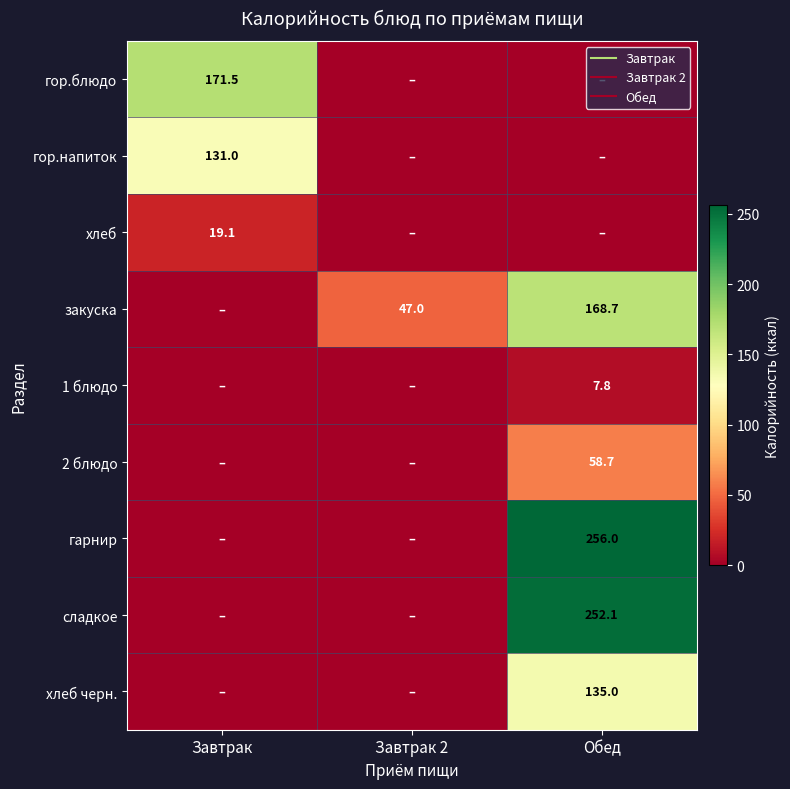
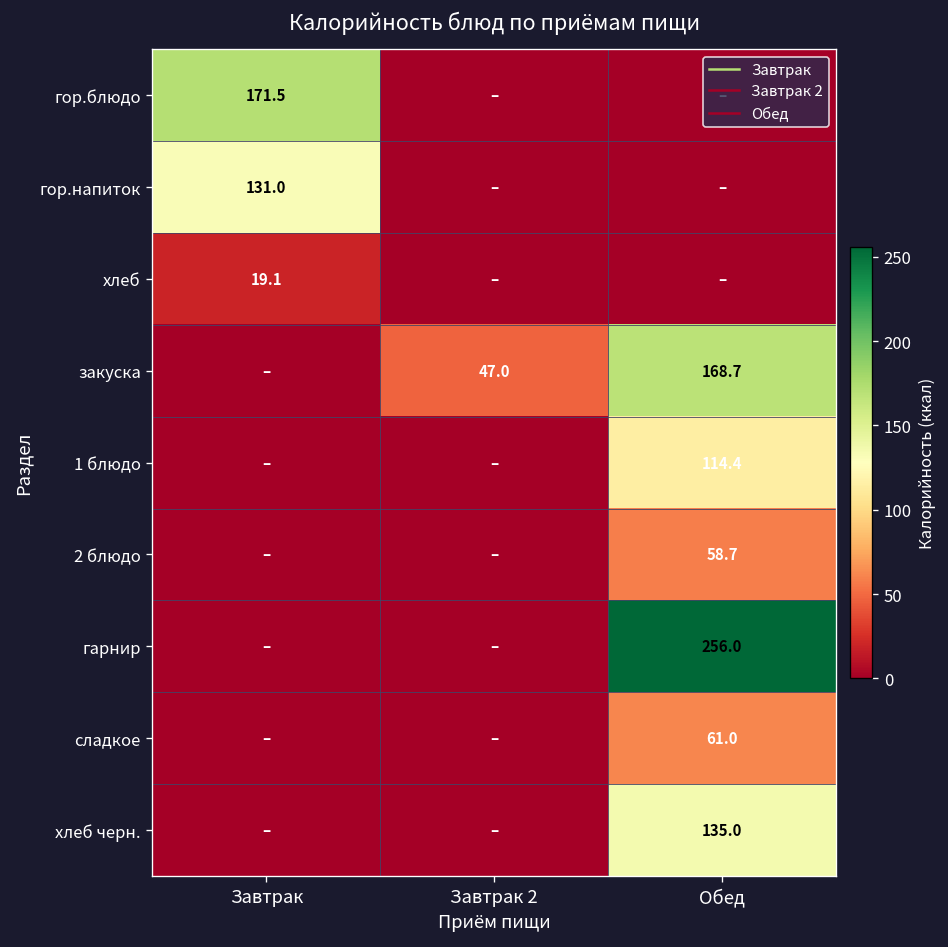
1 блюдо, Обед: 7.8 -> 114.4
сладкое, Обед: 252.1 -> 61.0
